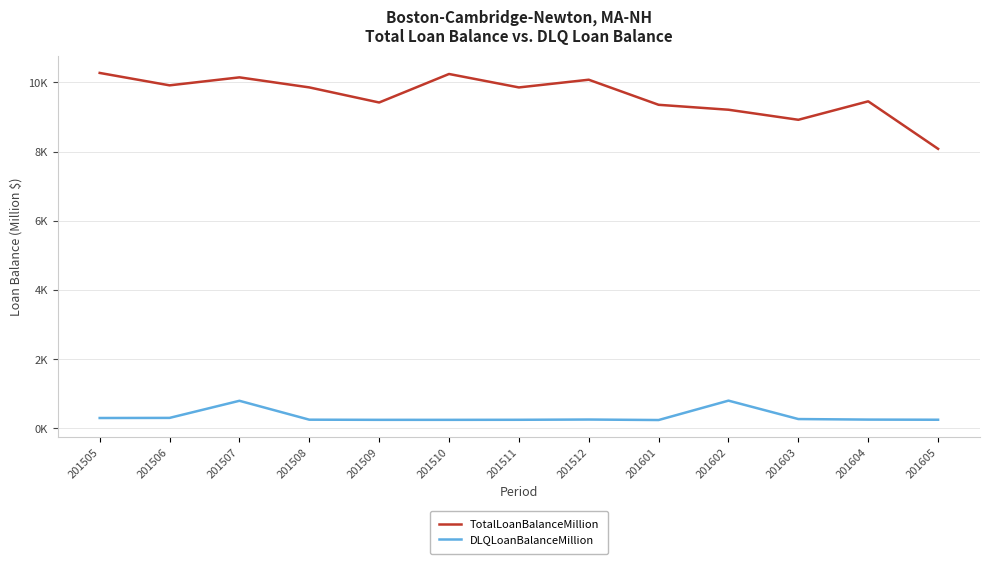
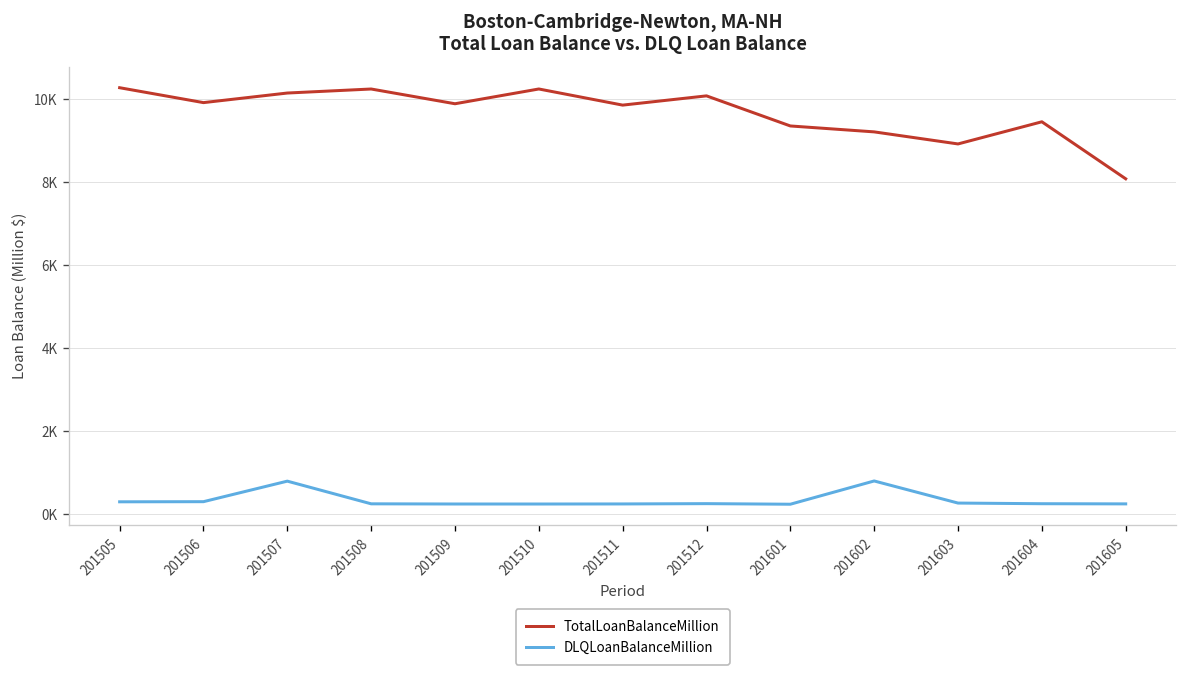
TotalLoanBalanceMillion, 201508: 9900 -> 10200
TotalLoanBalanceMillion, 201509: 9400 -> 9900
